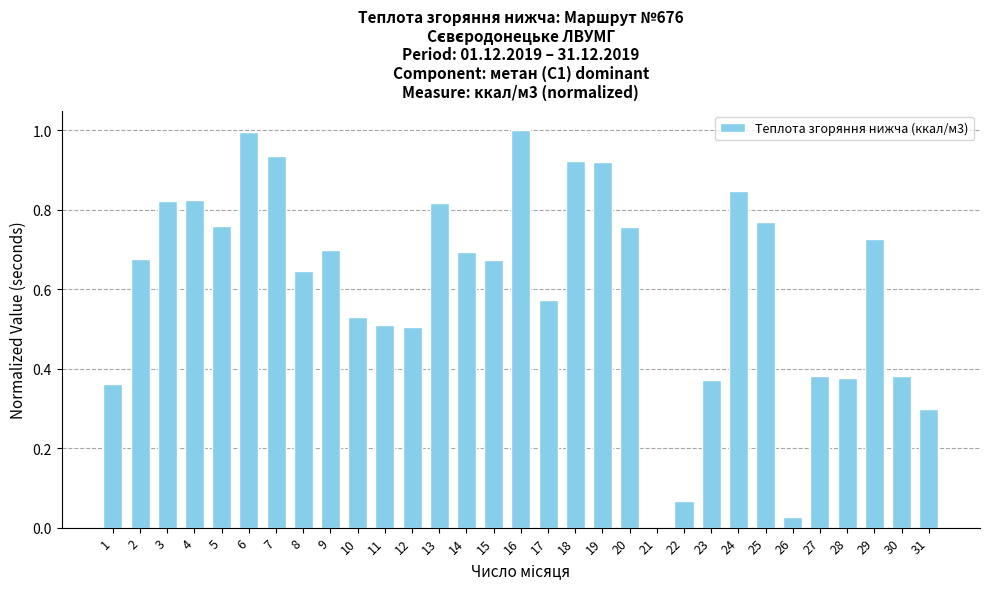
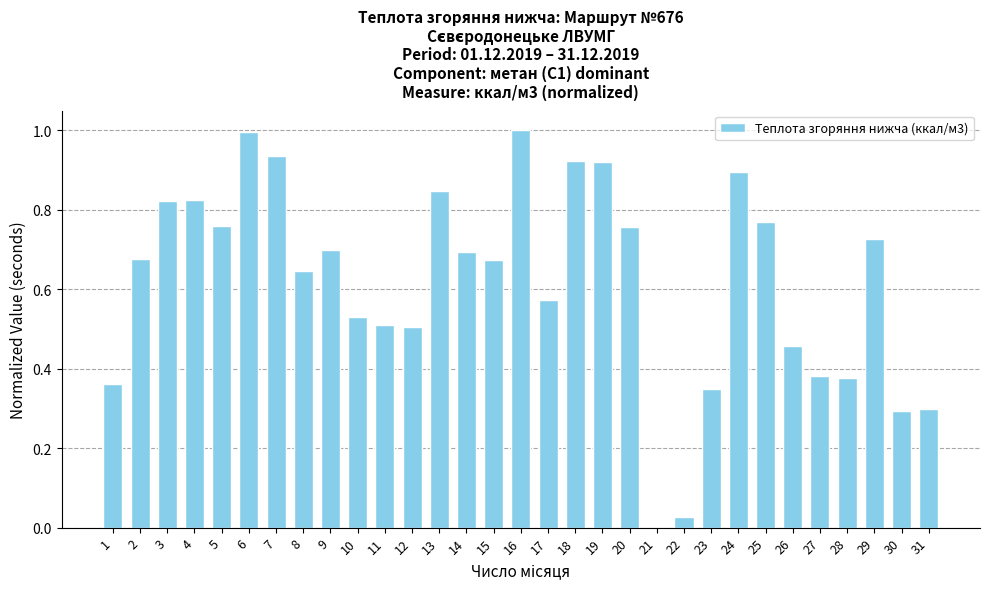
13: 0.82 -> 0.85
22: 0.07 -> 0.03
23: 0.37 -> 0.35
24: 0.85 -> 0.89
26: 0.03 -> 0.46
30: 0.38 -> 0.29
